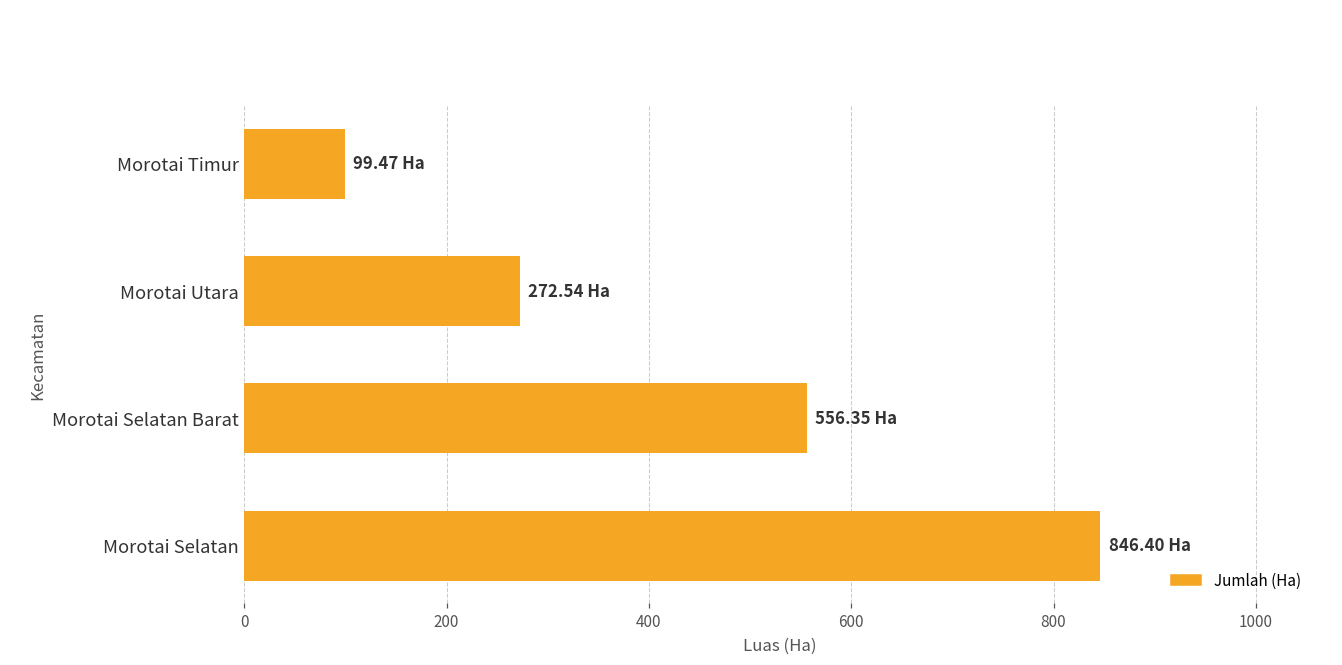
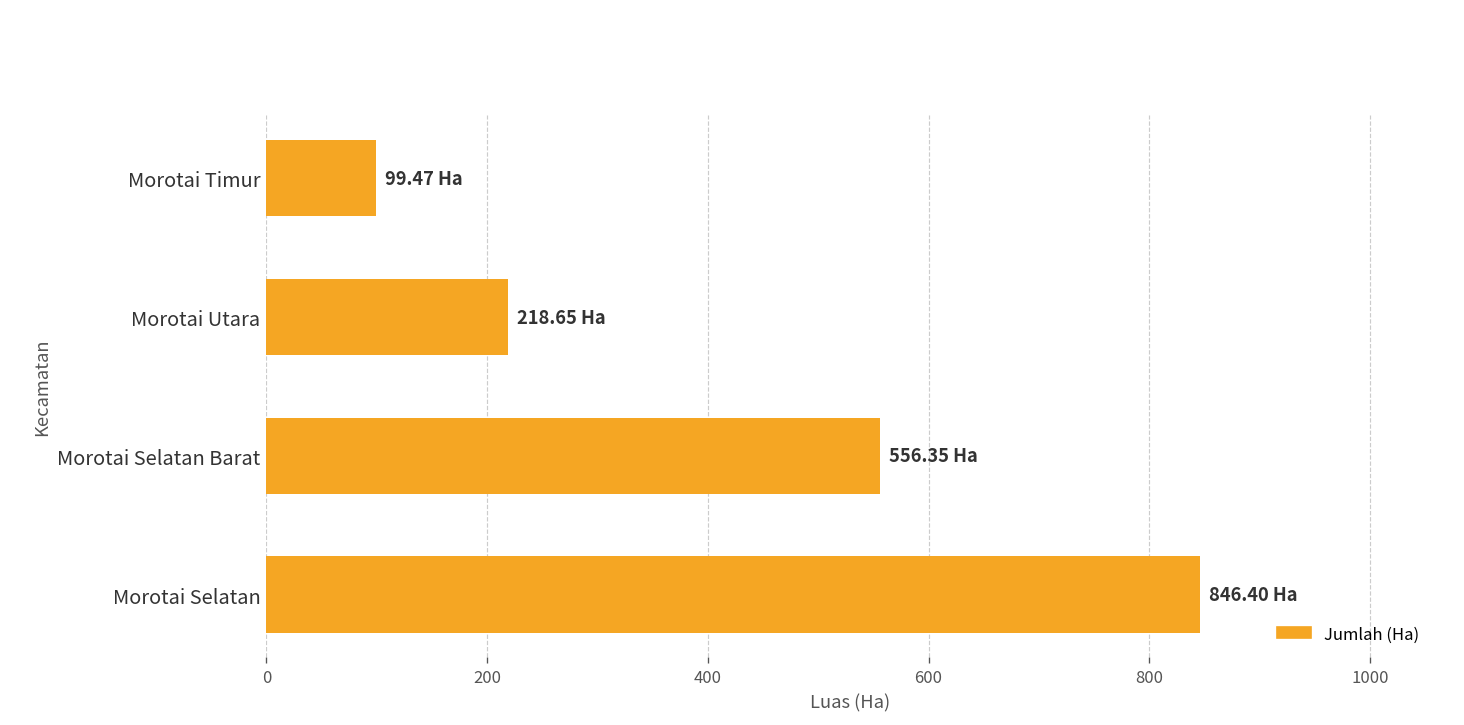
Morotai Utara: 272.54 -> 218.65
